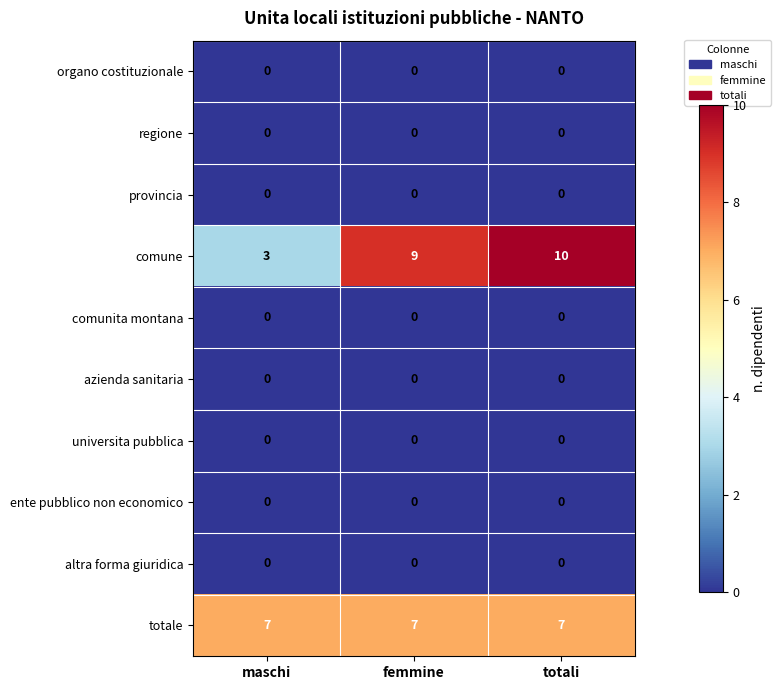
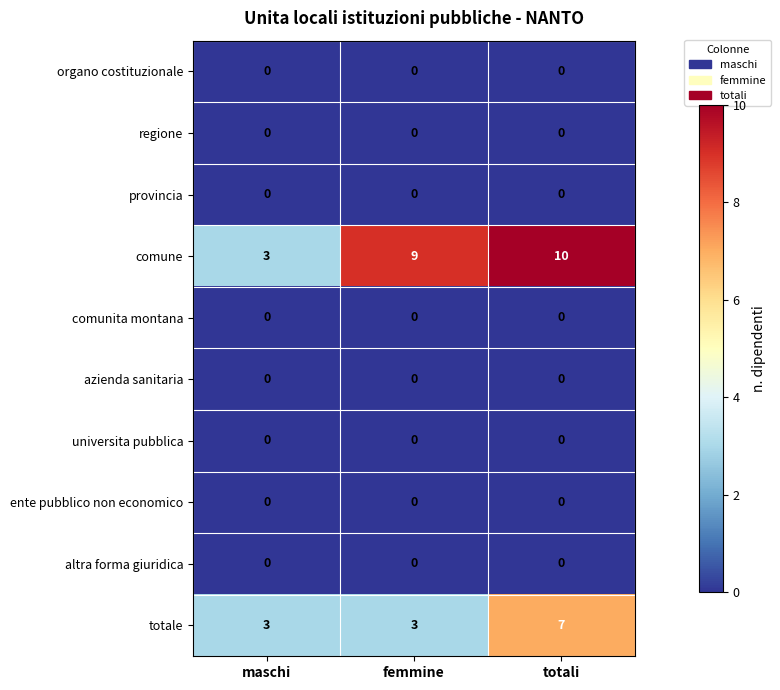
totale, maschi: 7 -> 3
totale, femmine: 7 -> 3
